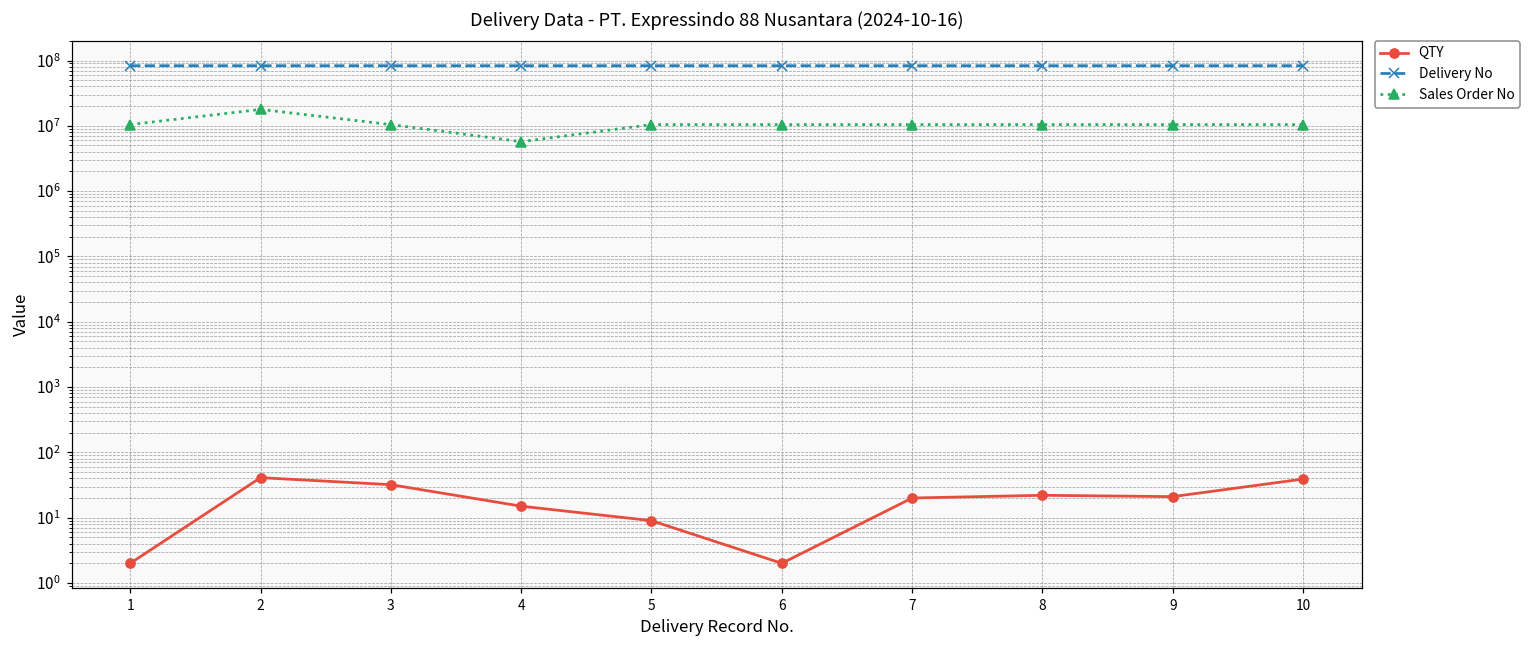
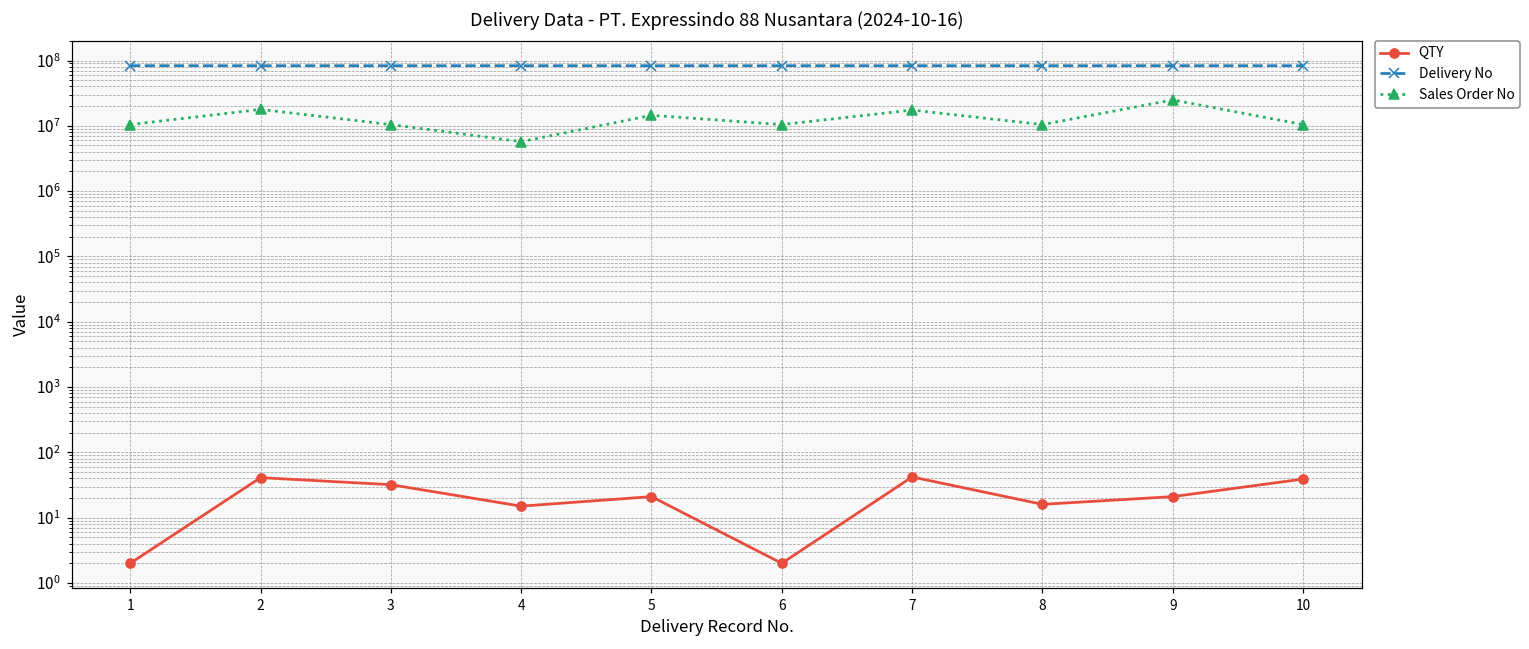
QTY, 5: 9 -> 21
Sales Order No, 5: 10000000 -> 14000000
QTY, 7: 20 -> 40
Sales Order No, 7: 10000000 -> 17000000
QTY, 8: 22 -> 16
Sales Order No, 9: 10000000 -> 25000000
